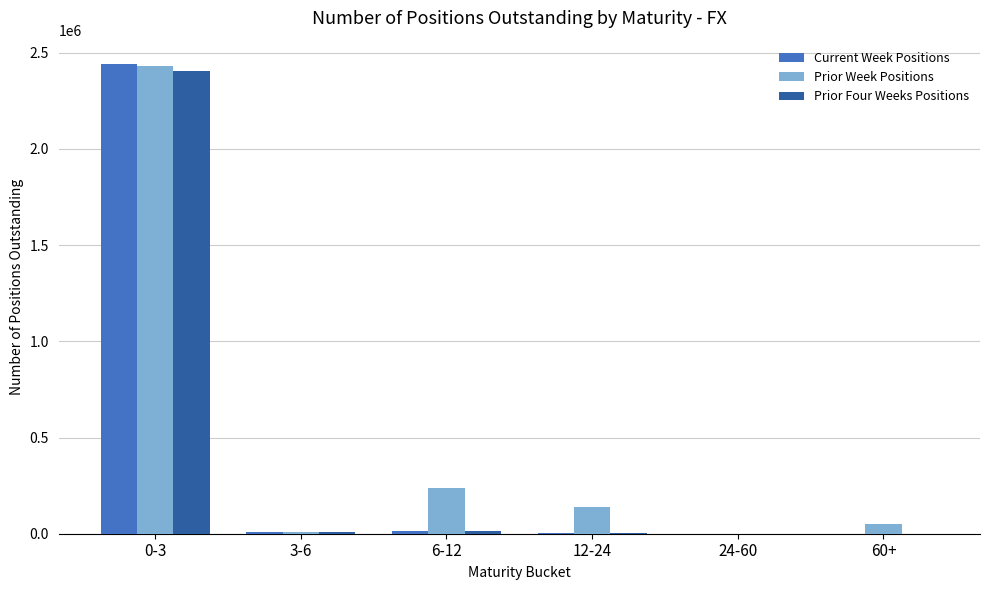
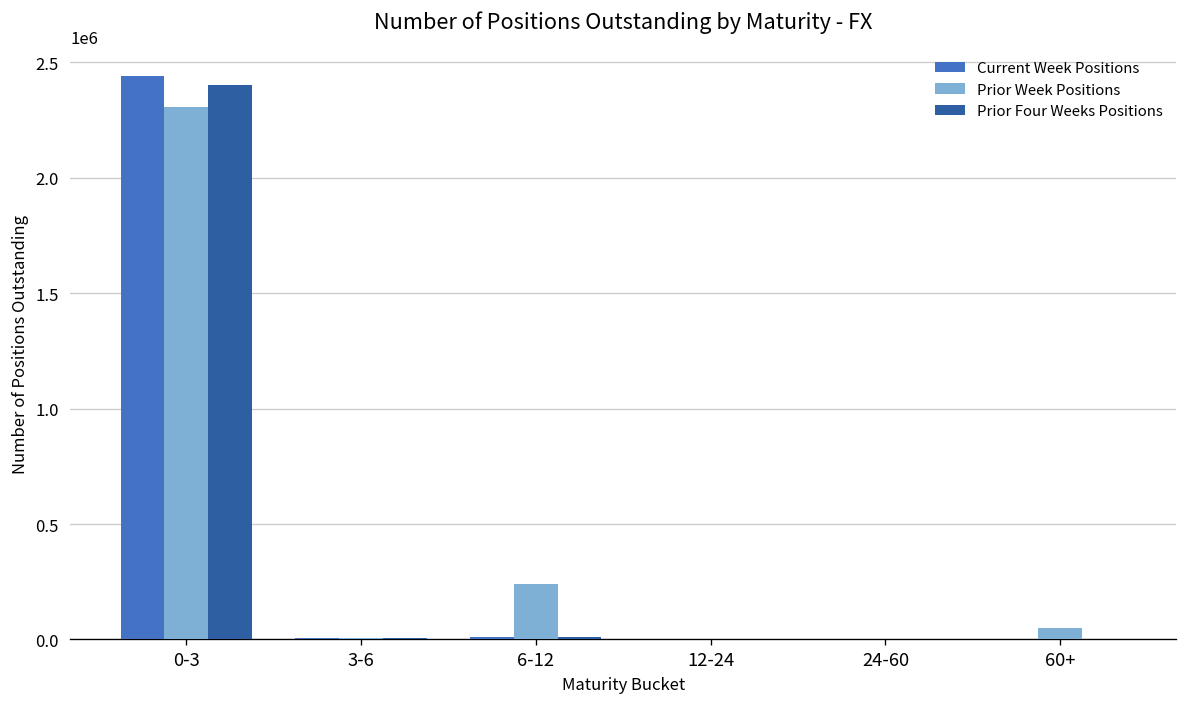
Prior Week Positions, 0-3: 2430000 -> 2310000
Prior Week Positions, 12-24: 140000 -> 0
